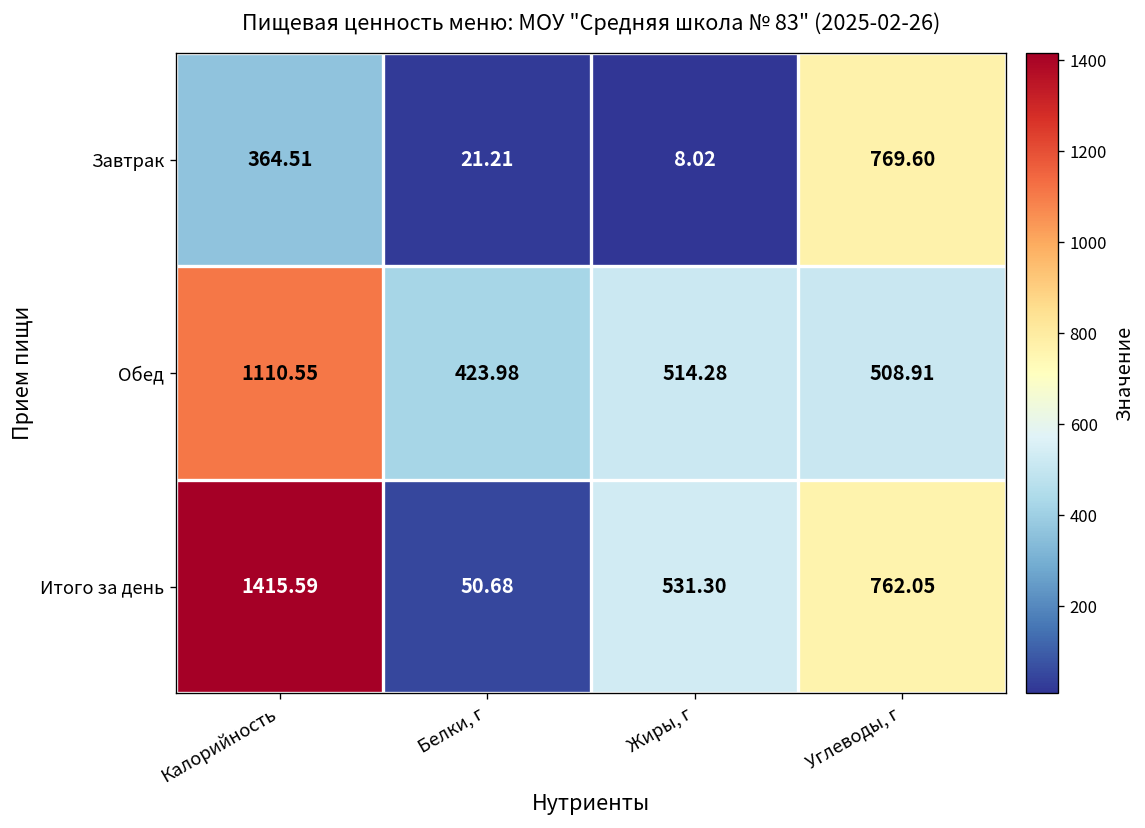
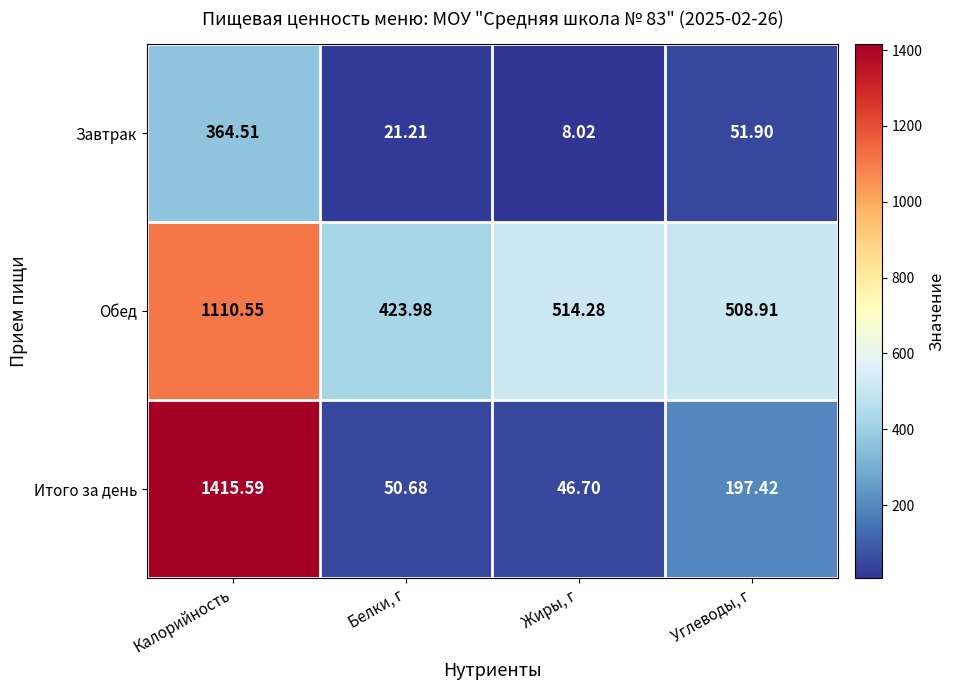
Завтрак, Углеводы, г: 769.60 -> 51.90
Итого за день, Жиры, г: 531.30 -> 46.70
Итого за день, Углеводы, г: 762.05 -> 197.42
